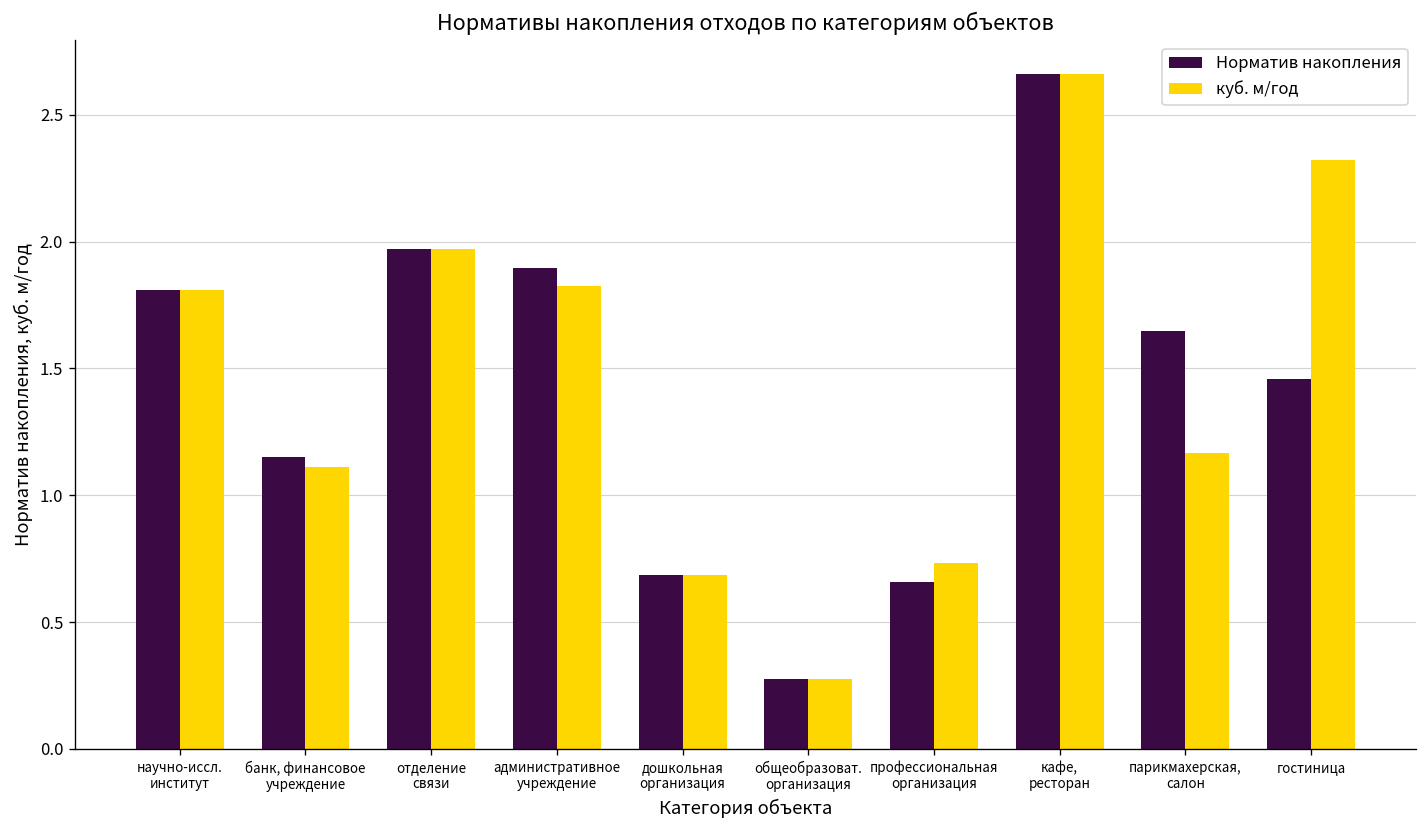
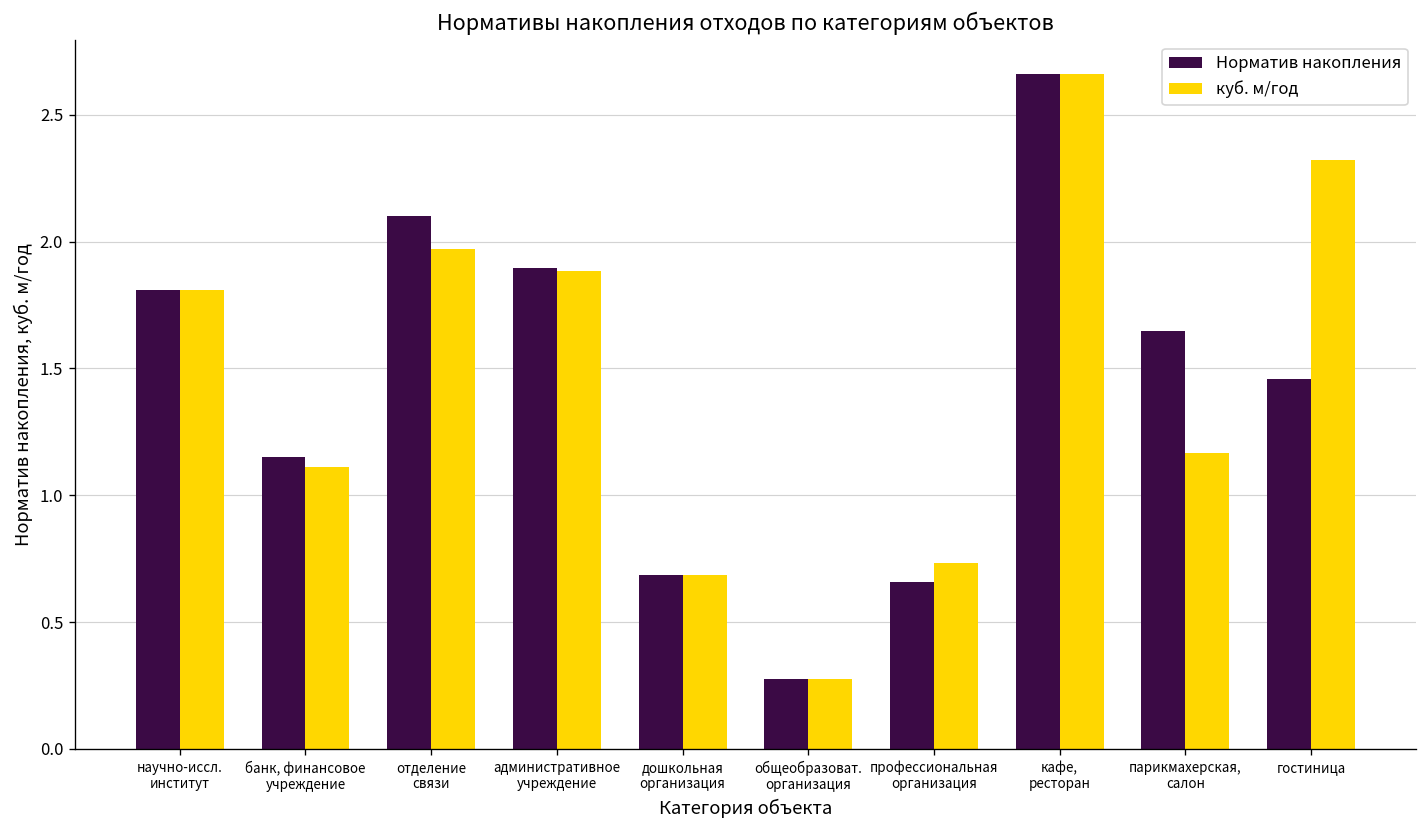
Норматив накопления, отделение связи: 1.97 -> 2.10
куб. м/год, административное учреждение: 1.83 -> 1.88
